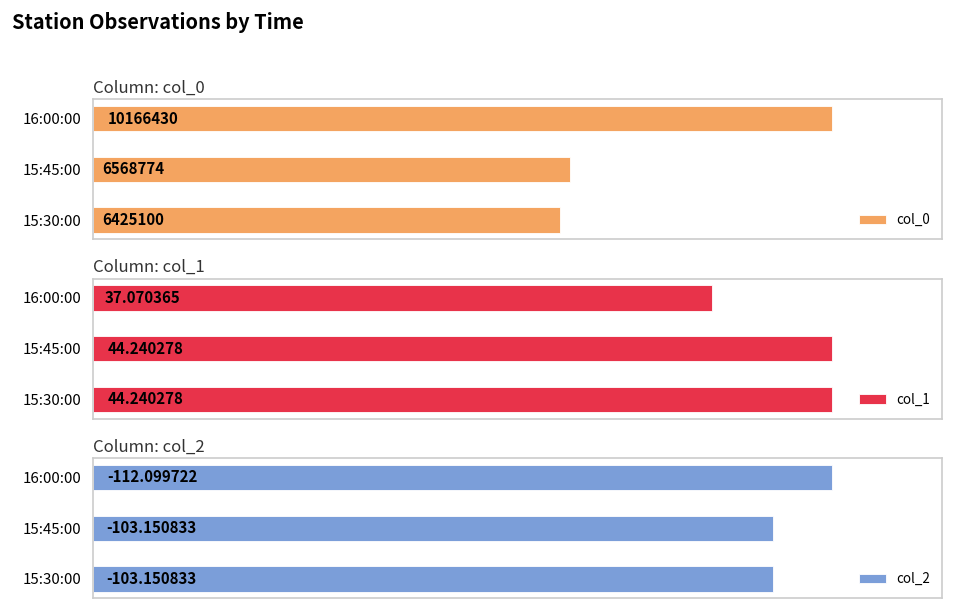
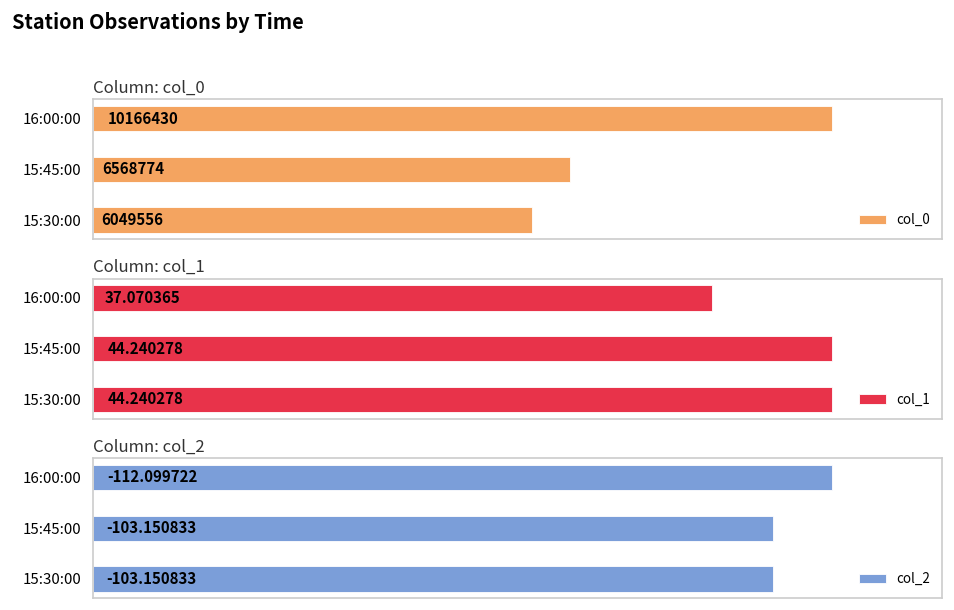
Column: col_0, 15:30:00: 6425100 -> 6049556
